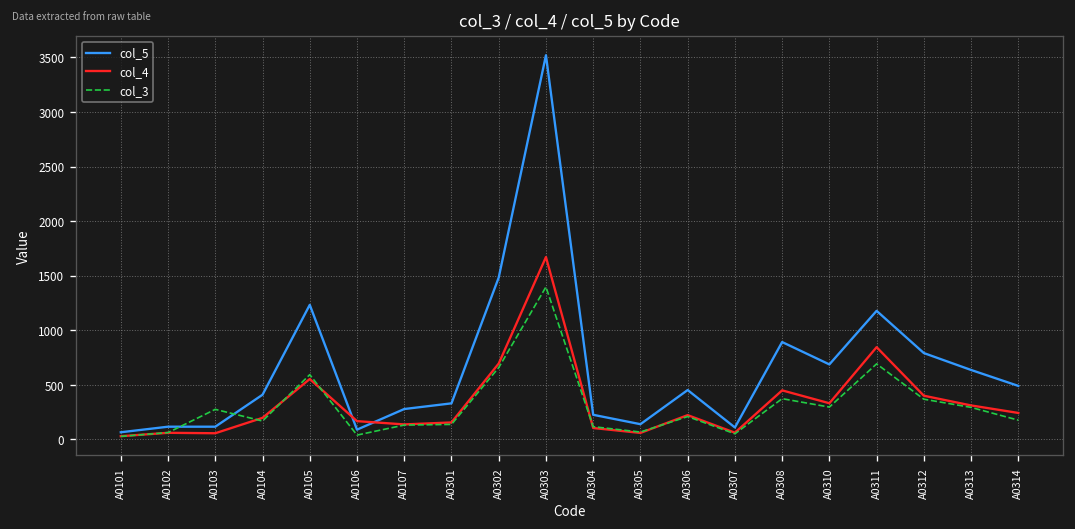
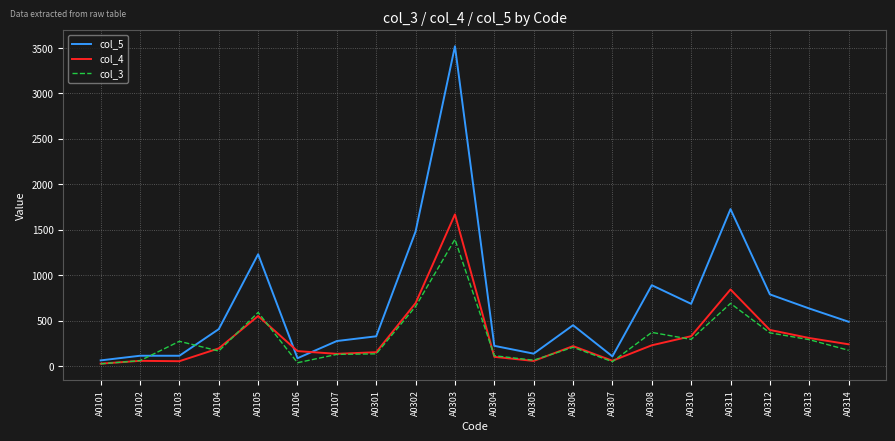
col_4, A0308: 400 -> 200
col_5, A0311: 1200 -> 1700
